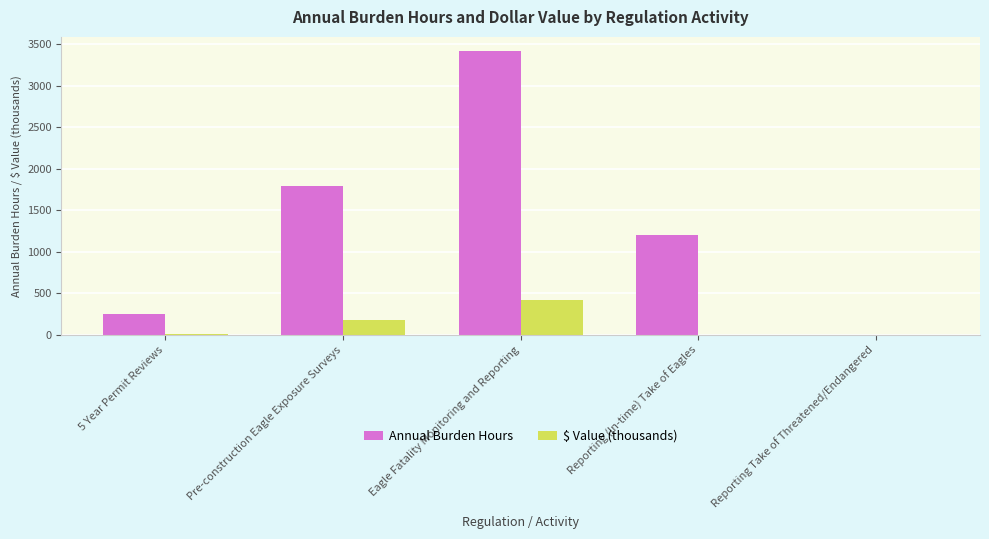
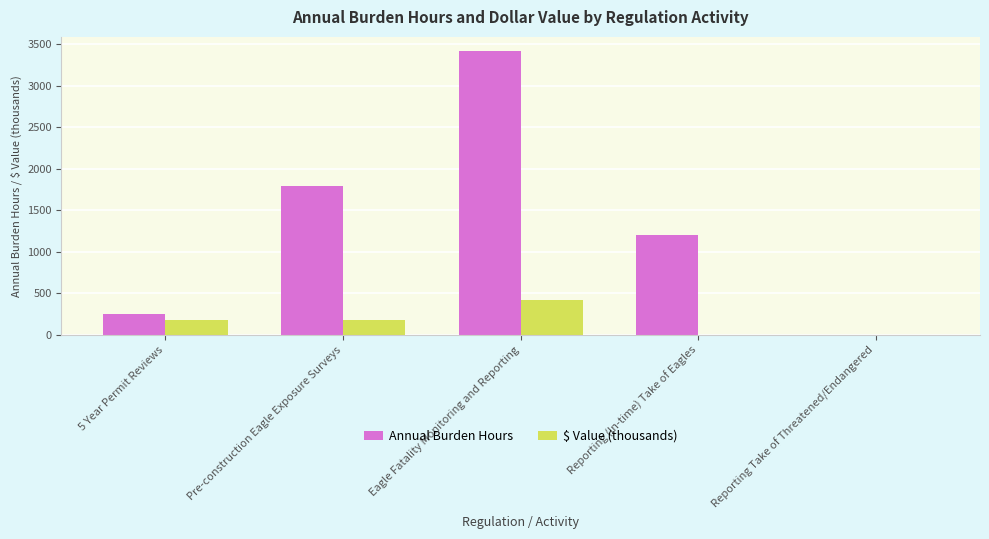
$ Value (thousands), 5 Year Permit Reviews: 0 -> 200
